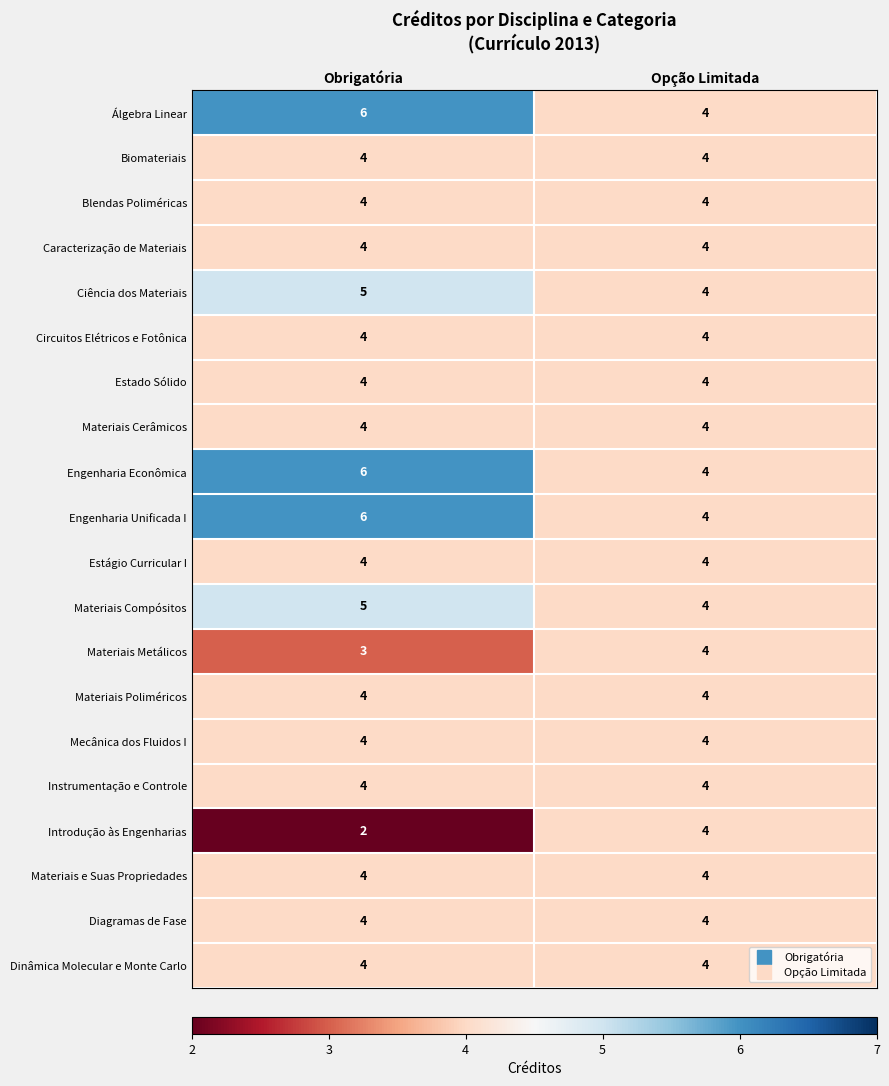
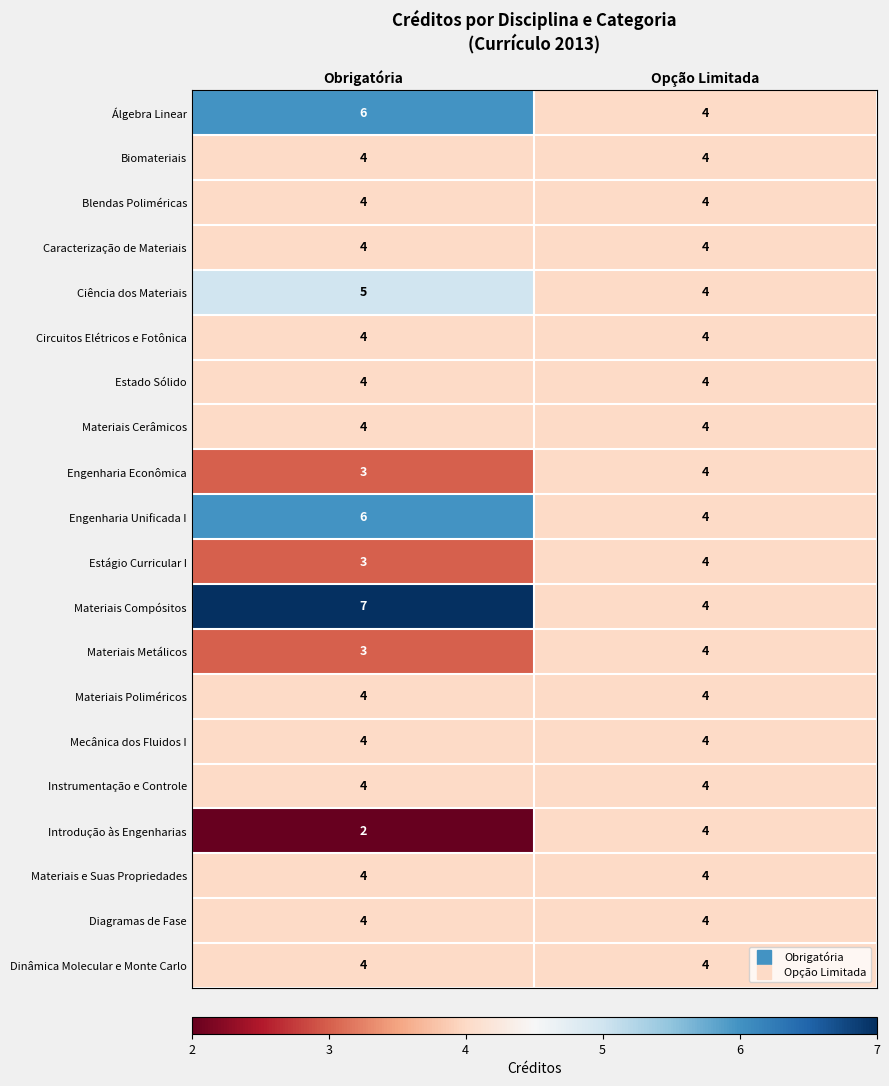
Engenharia Econômica, Obrigatória: 6 -> 3
Estágio Curricular I, Obrigatória: 4 -> 3
Materiais Compósitos, Obrigatória: 5 -> 7
